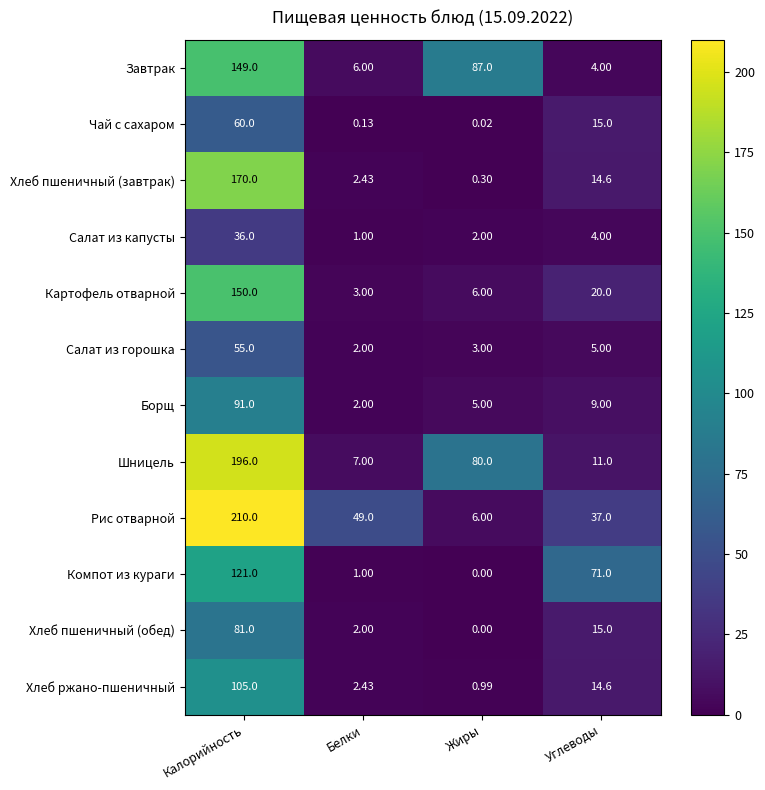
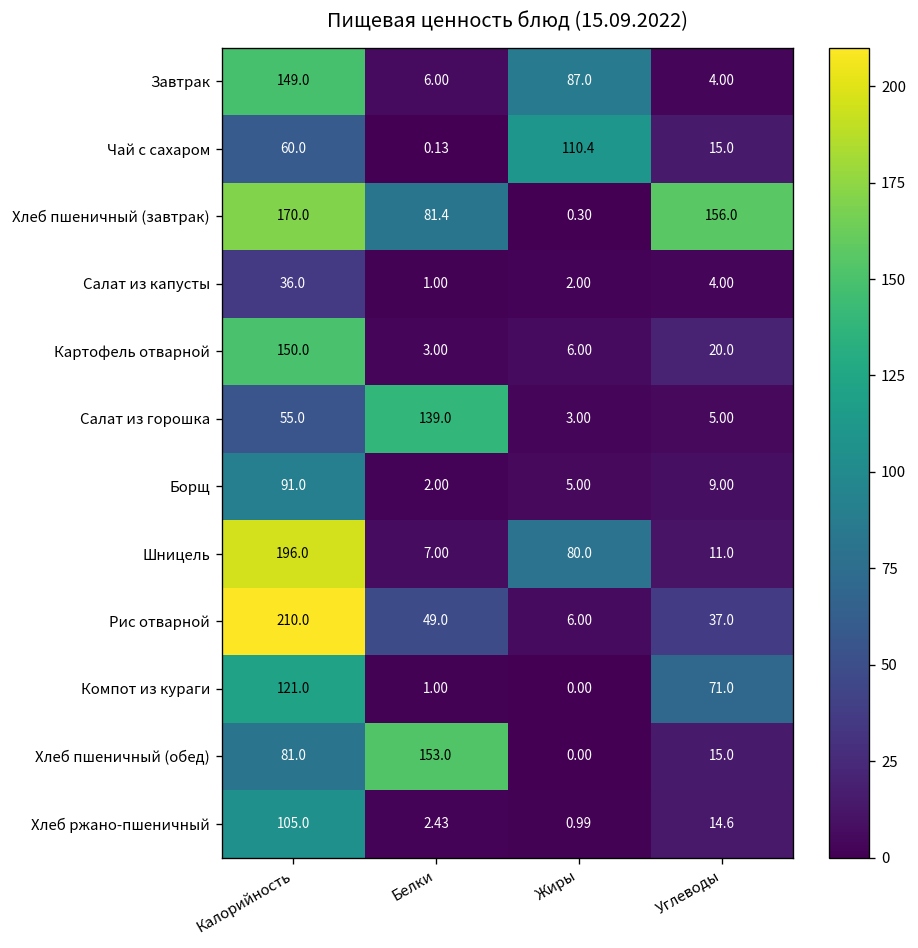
Чай с сахаром, Жиры: 0.02 -> 110.4
Хлеб пшеничный (завтрак), Белки: 2.43 -> 81.4
Хлеб пшеничный (завтрак), Углеводы: 14.6 -> 156.0
Салат из горошка, Белки: 2.00 -> 139.0
Хлеб пшеничный (обед), Белки: 2.00 -> 153.0
